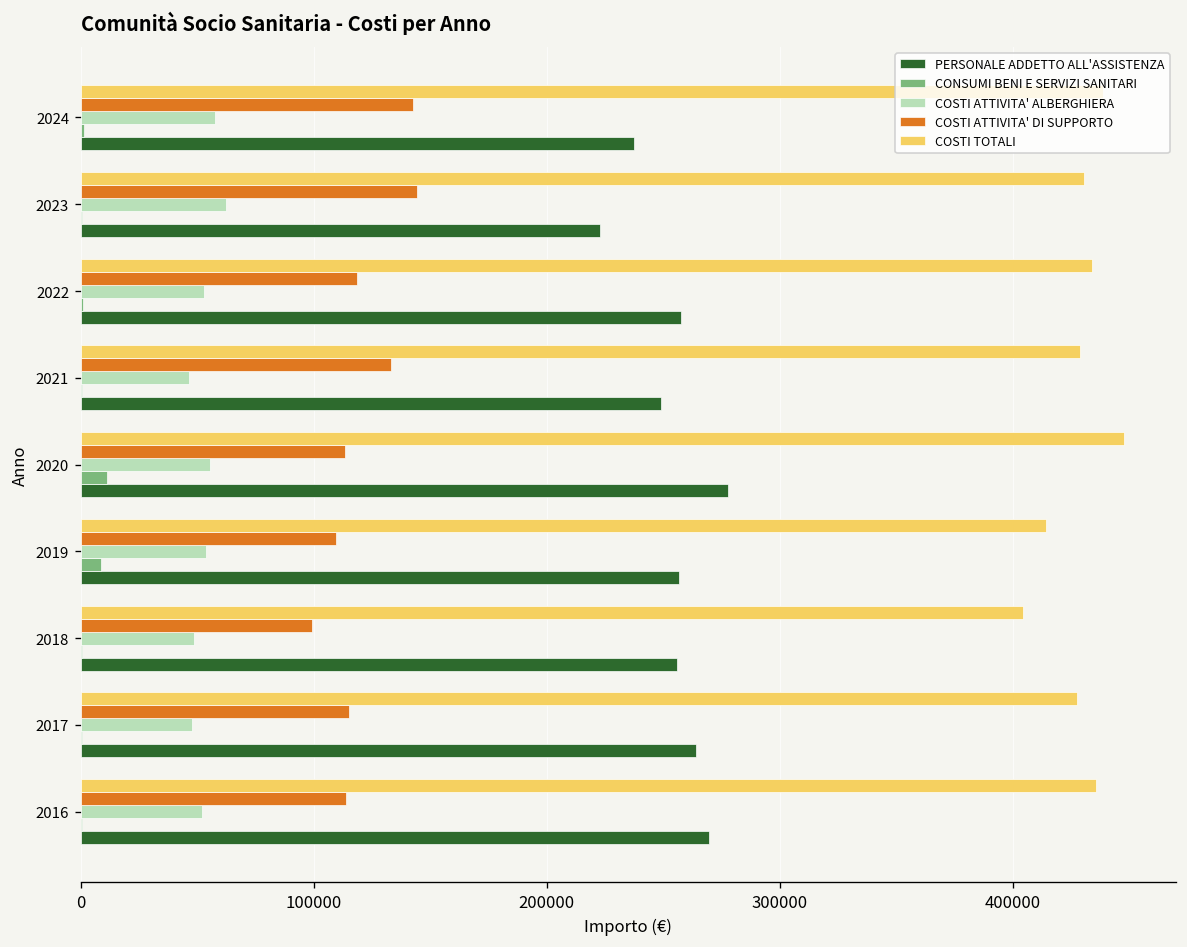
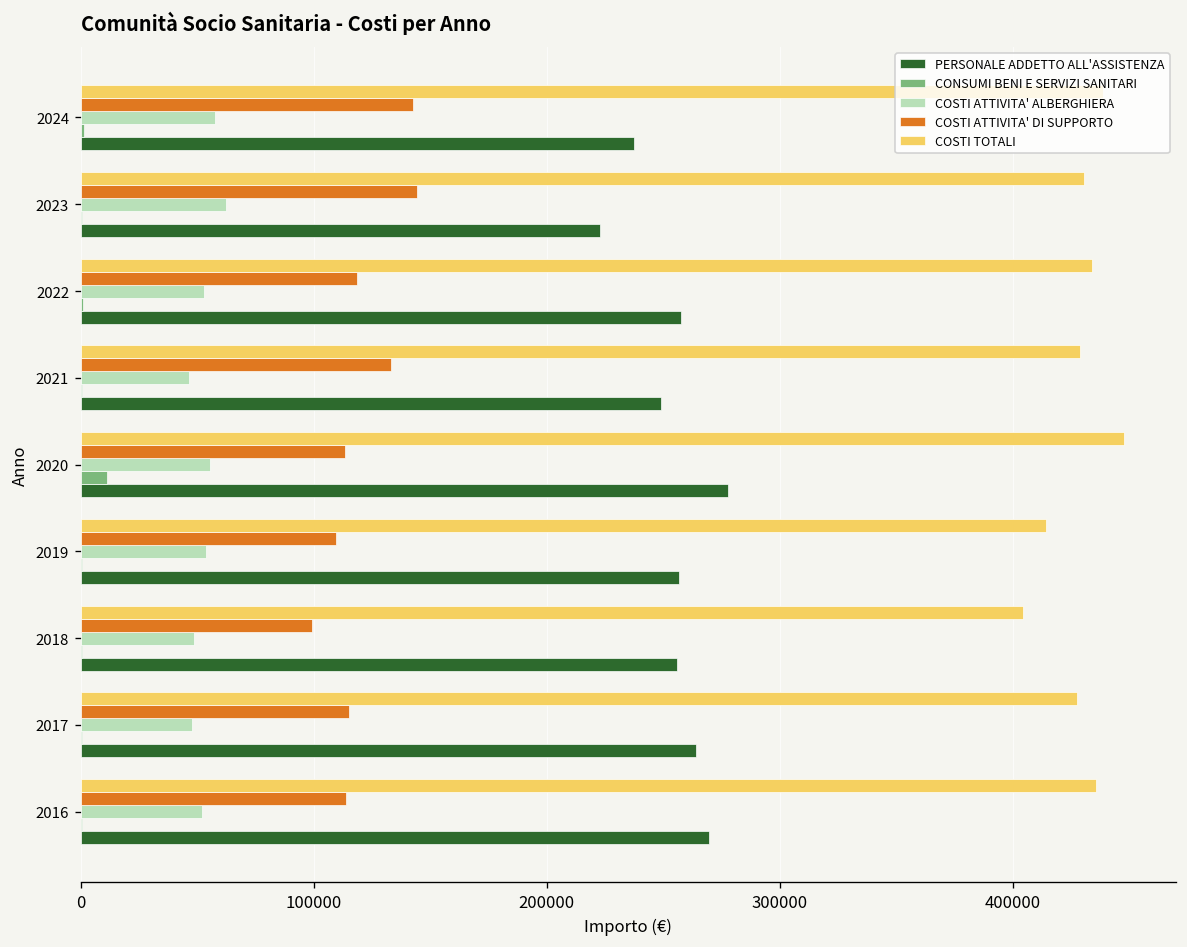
CONSUMI BENI E SERVIZI SANITARI, 2019: 9000 -> 0
